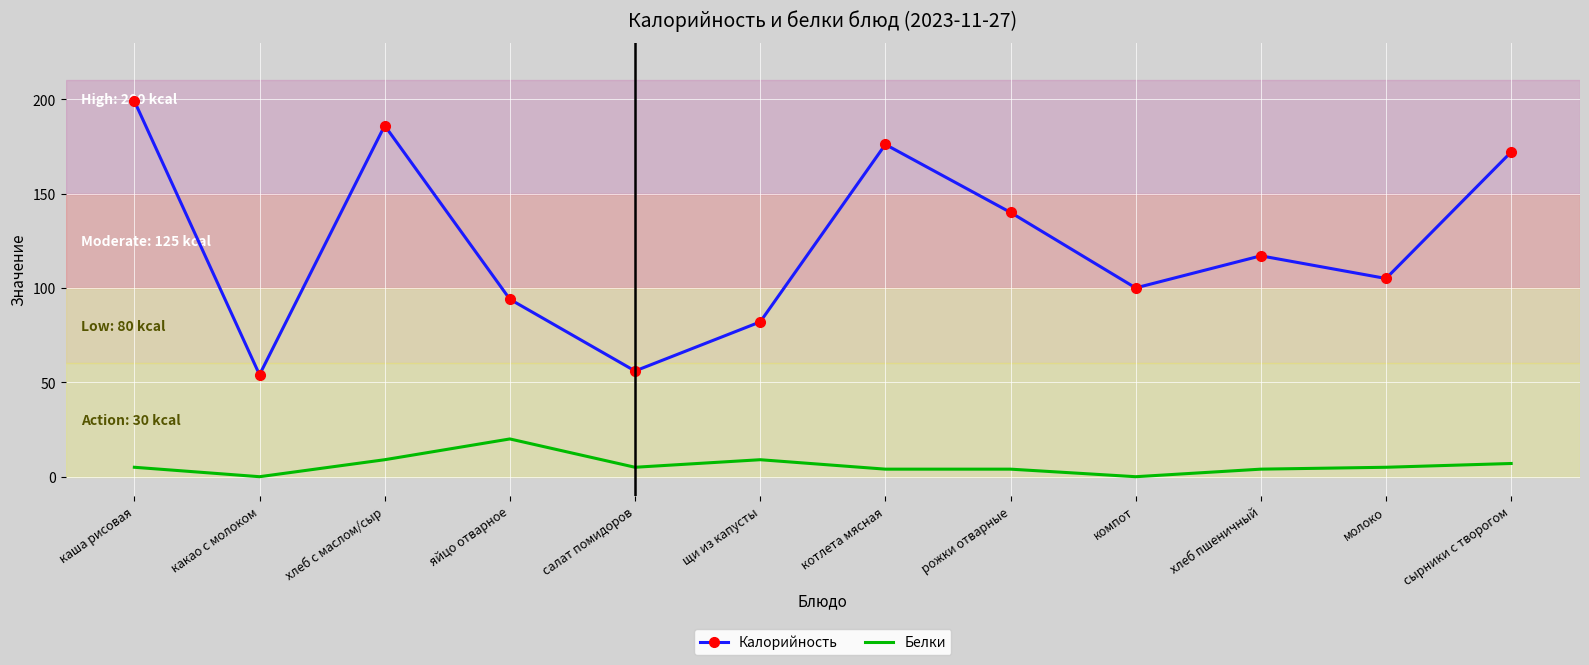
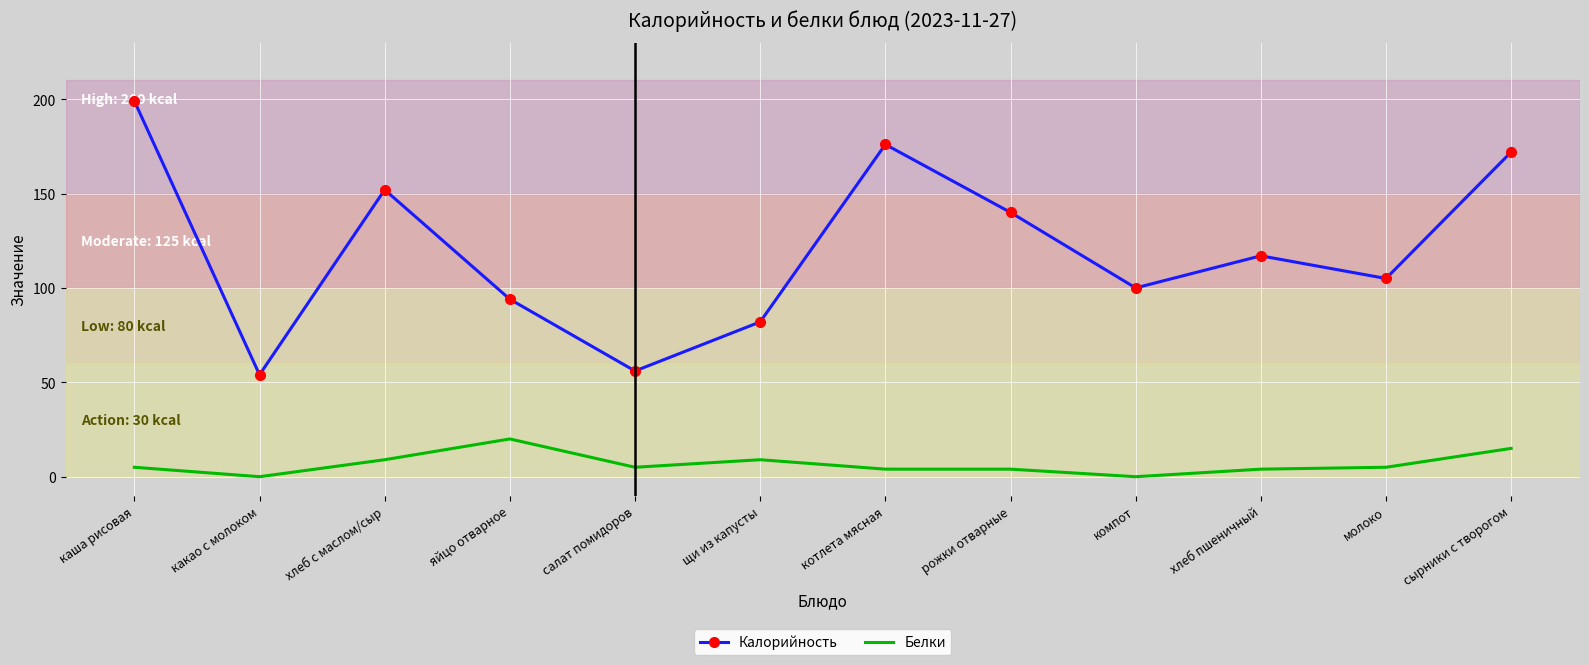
Калорийность, хлеб с маслом/сыр: 186 -> 152
Белки, сырники с творогом: 7 -> 15
